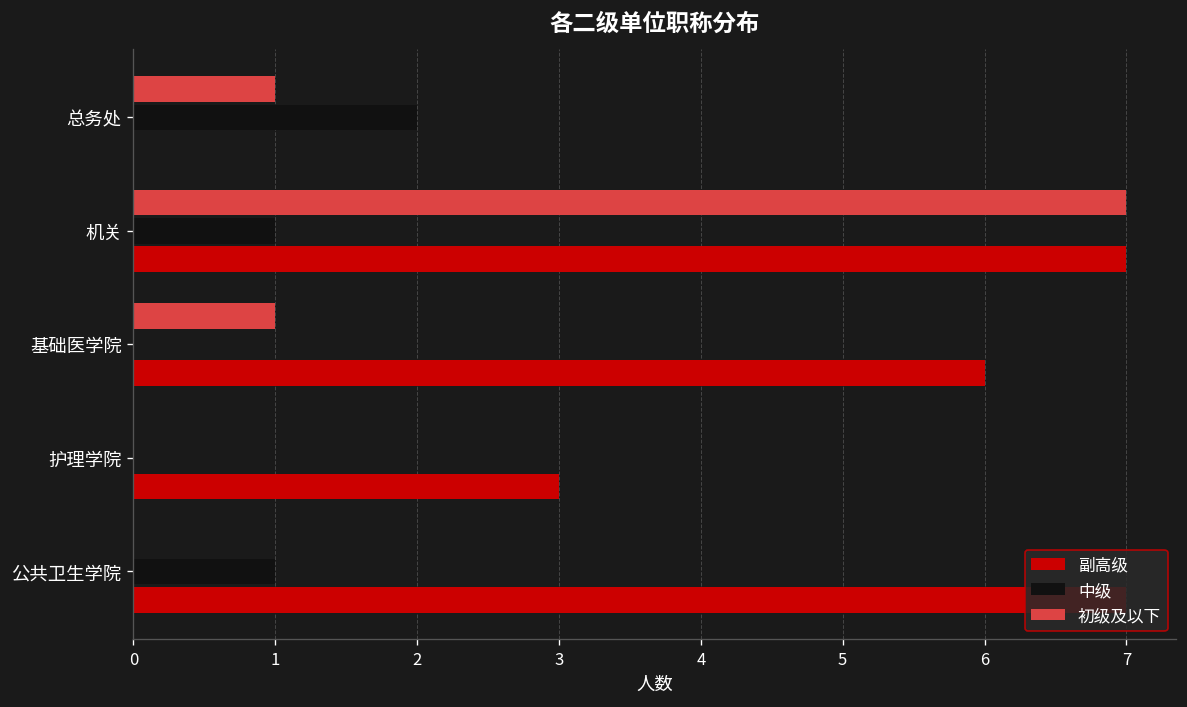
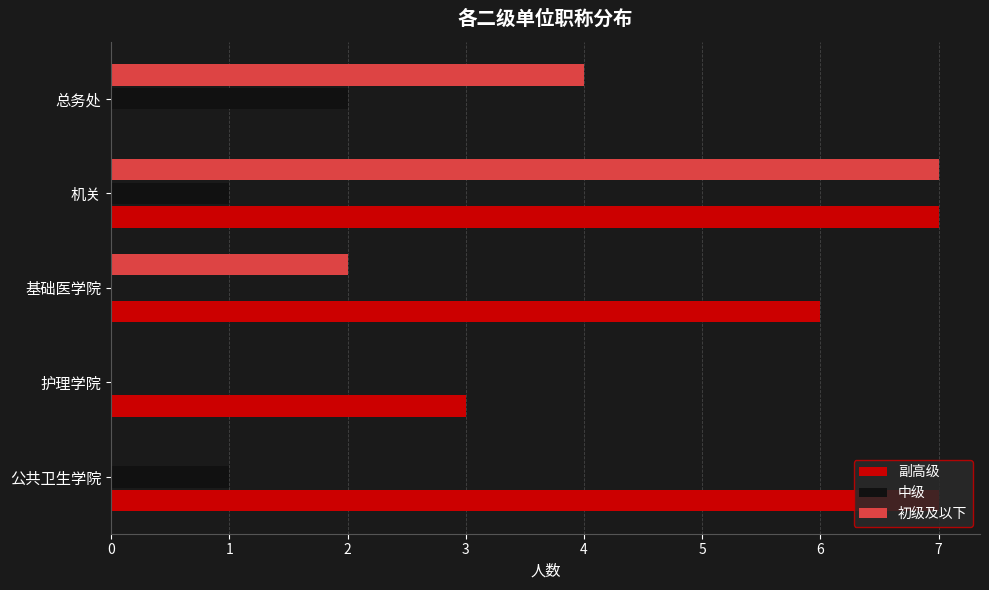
初级及以下, 总务处: 1 -> 4
初级及以下, 基础医学院: 1 -> 2
